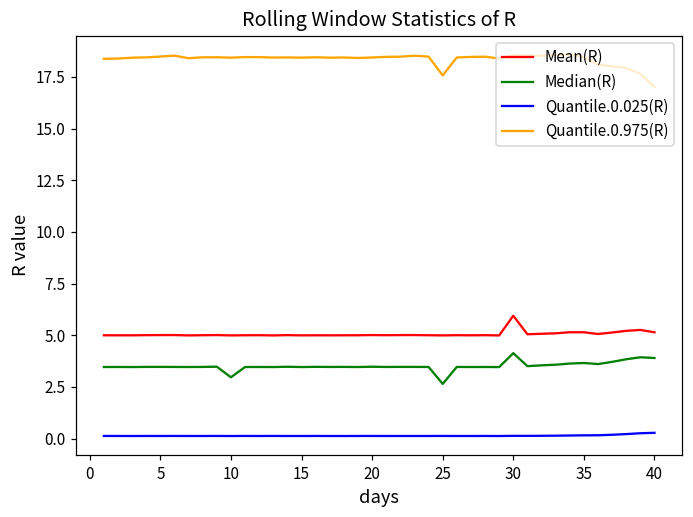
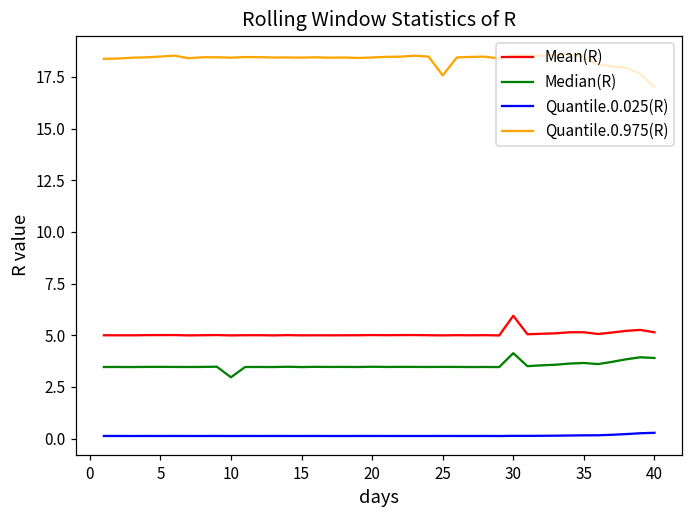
Median(R), 25: 2.6 -> 3.5
